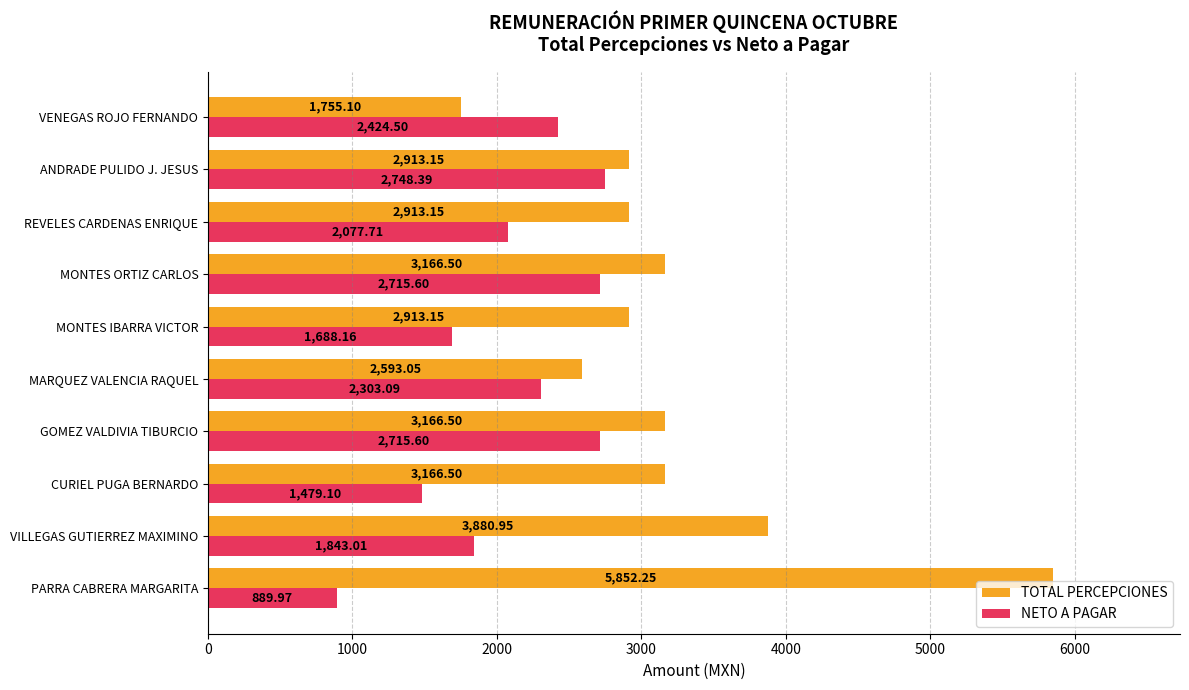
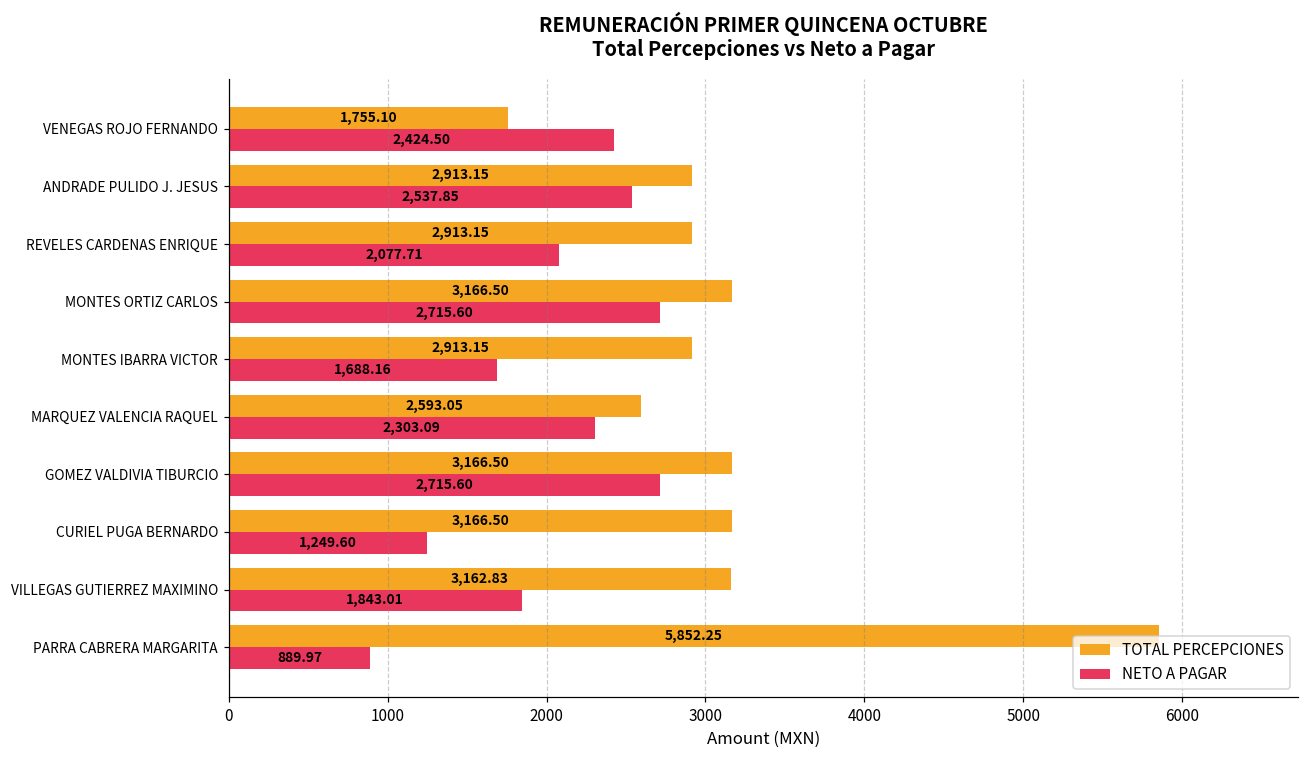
NETO A PAGAR, ANDRADE PULIDO J. JESUS: 2,748.39 -> 2,537.85
NETO A PAGAR, CURIEL PUGA BERNARDO: 1,479.10 -> 1,249.60
TOTAL PERCEPCIONES, VILLEGAS GUTIERREZ MAXIMINO: 3,880.95 -> 3,162.83
